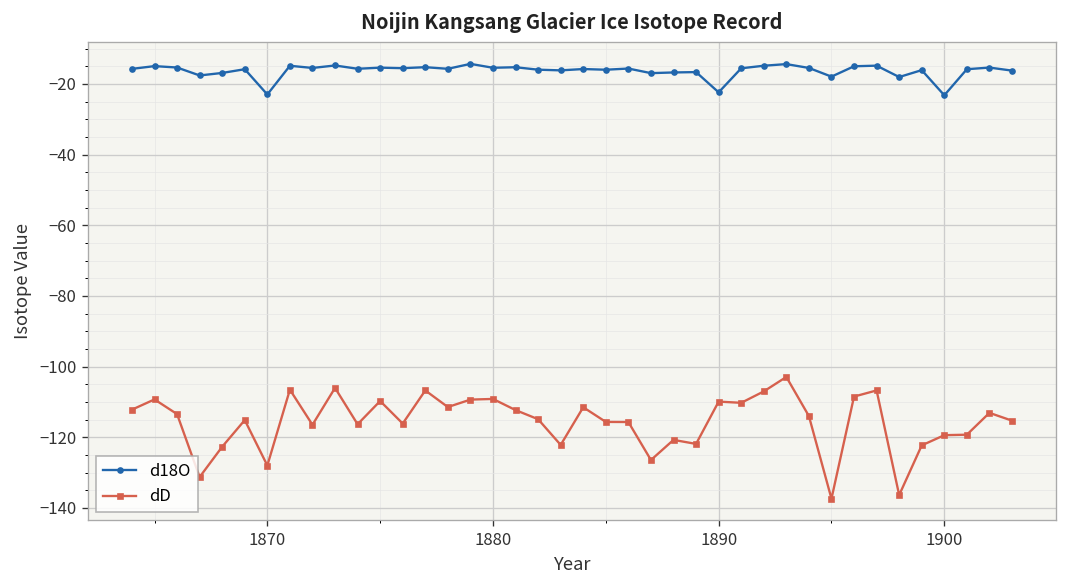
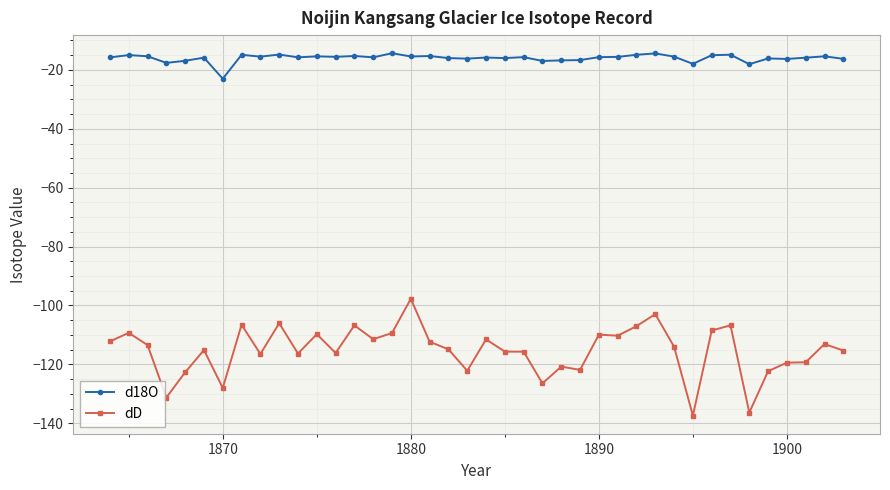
dD, 1880: -109 -> -98
d18O, 1890: -22 -> -16
d18O, 1900: -23 -> -16
